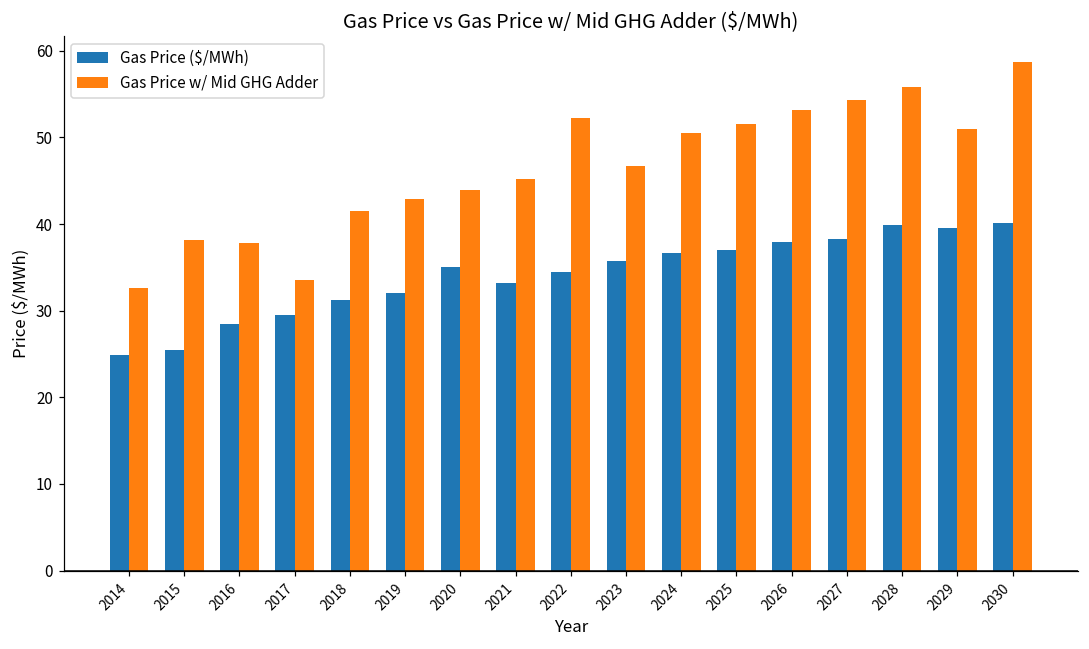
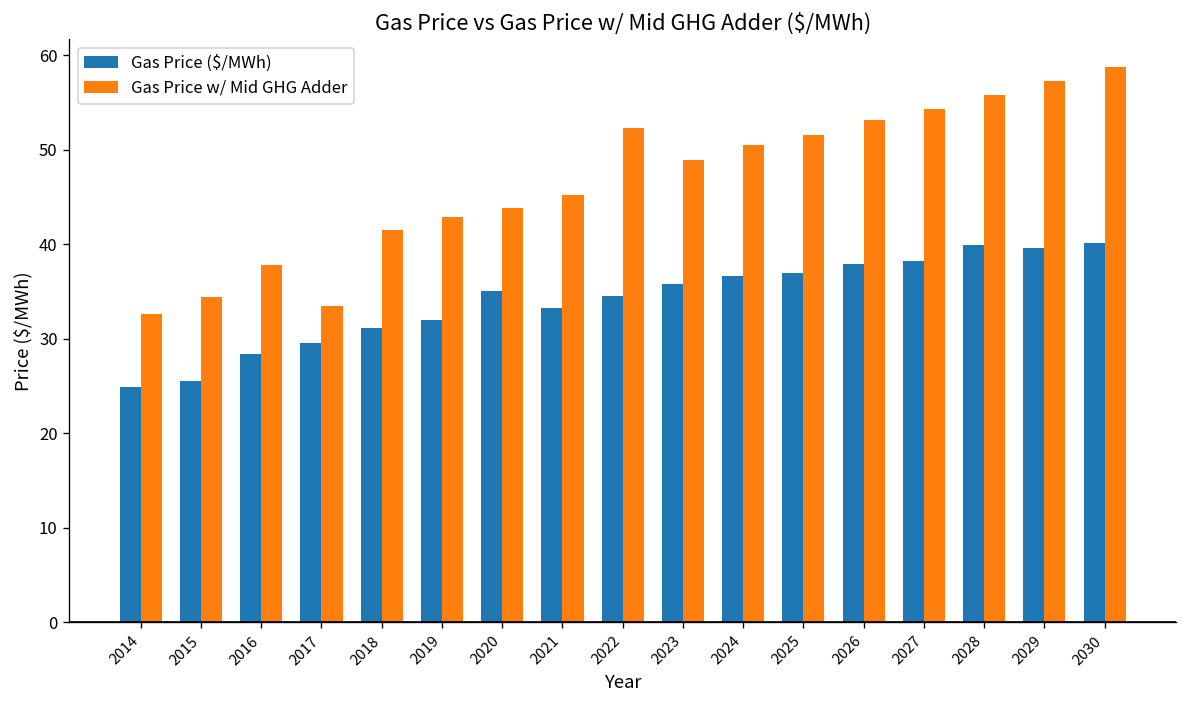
Gas Price w/ Mid GHG Adder, 2015: 38 -> 34
Gas Price w/ Mid GHG Adder, 2023: 47 -> 49
Gas Price w/ Mid GHG Adder, 2029: 51 -> 57
